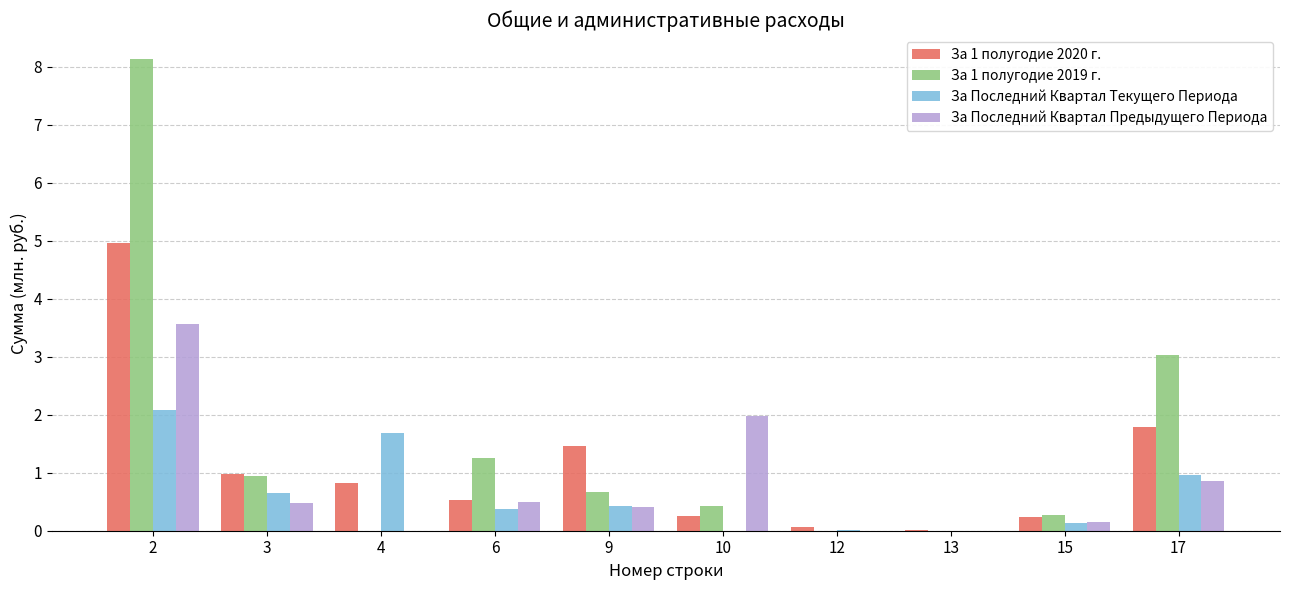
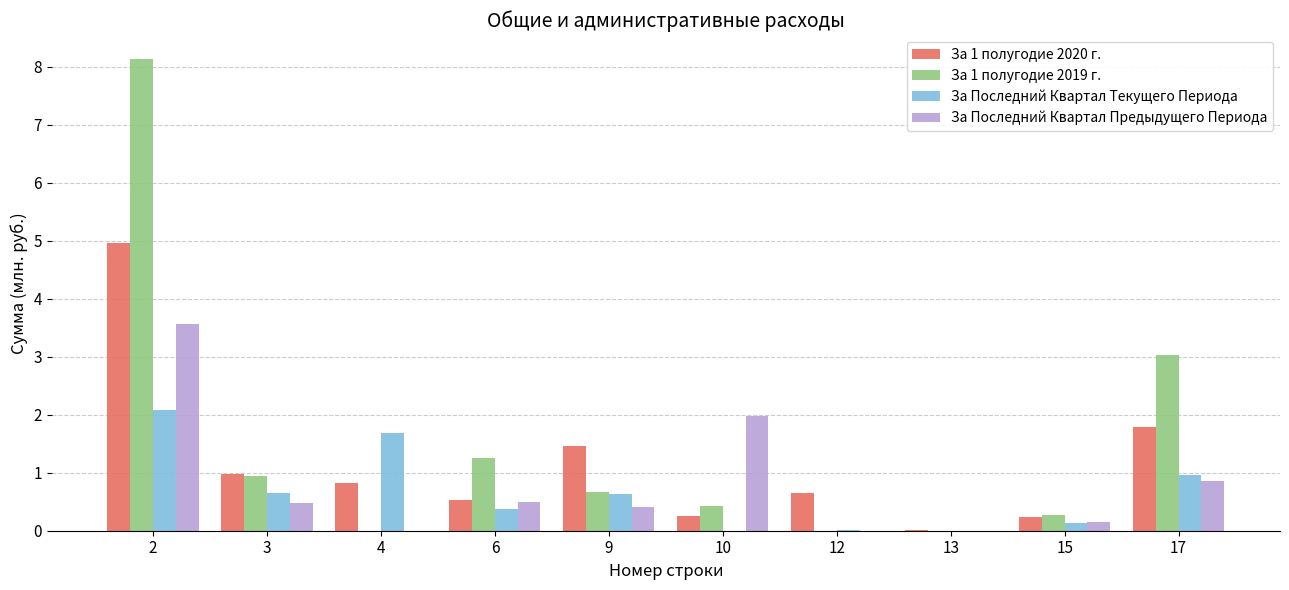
За Последний Квартал Текущего Периода, 9: 0.4 -> 0.6
За 1 полугодие 2020 г., 12: 0.1 -> 0.7
